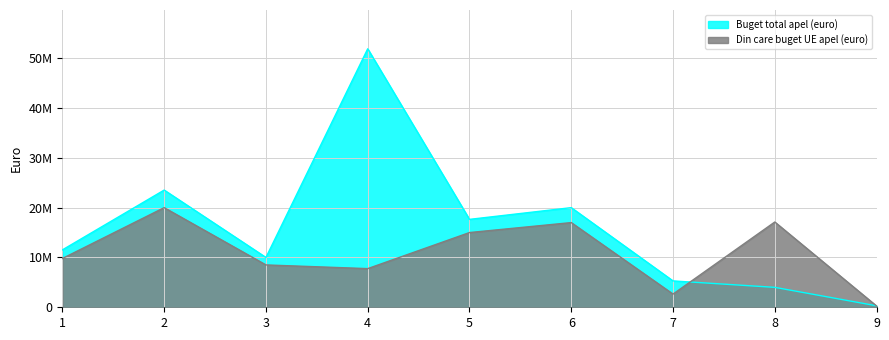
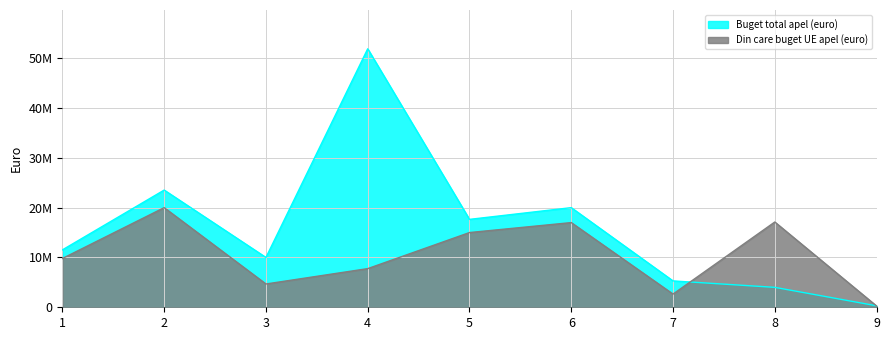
Din care buget UE apel (euro), 3: 9000000 -> 5000000
